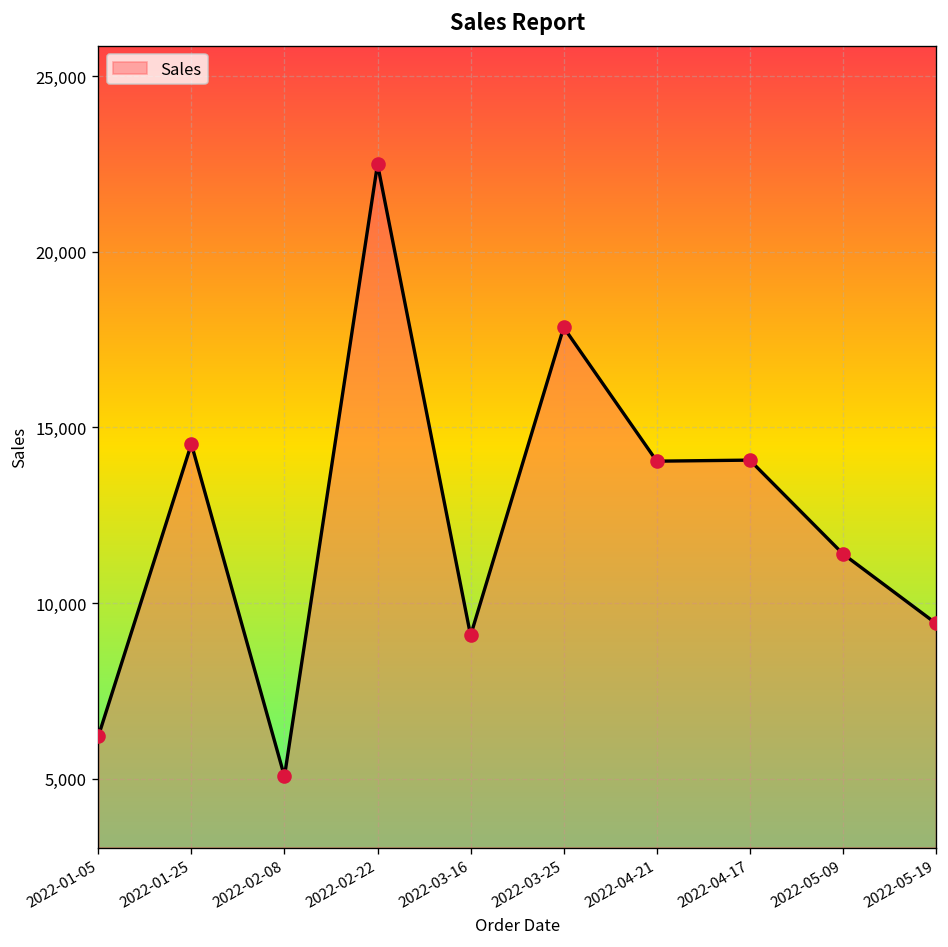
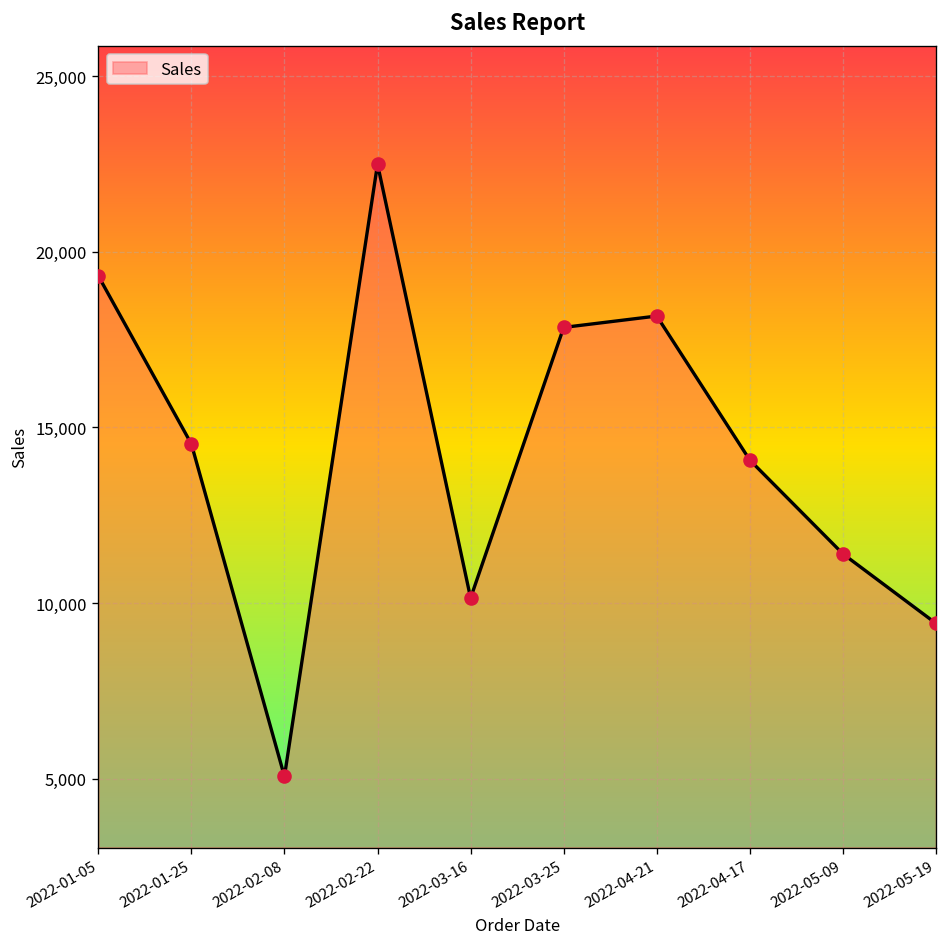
2022-01-05: 6,200 -> 19,300
2022-03-16: 9,100 -> 10,100
2022-04-21: 14,000 -> 18,200
